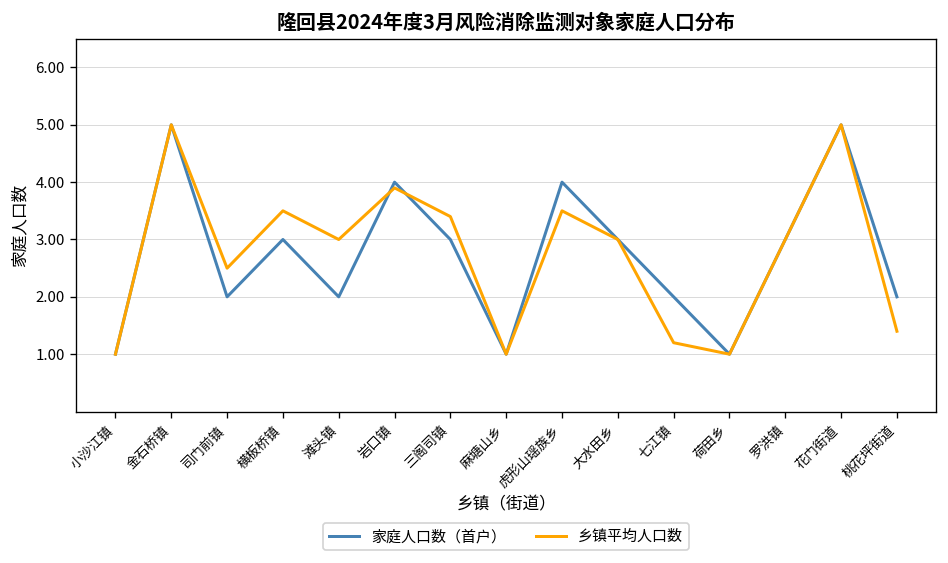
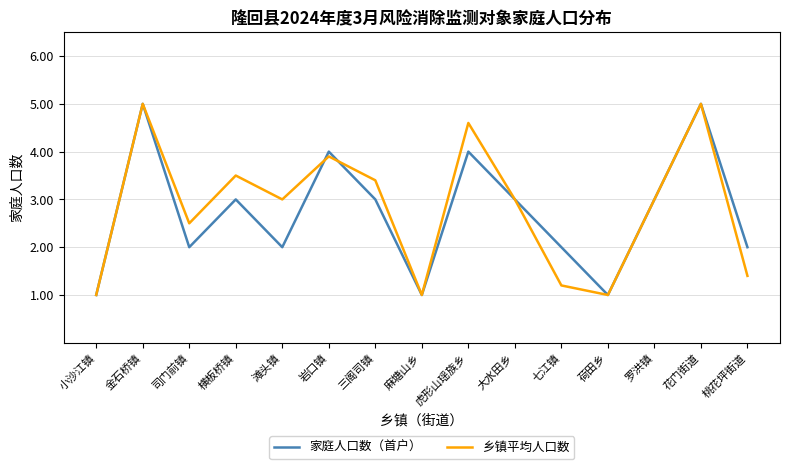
乡镇平均人口数, 虎形山瑶族乡: 3.5 -> 4.6
